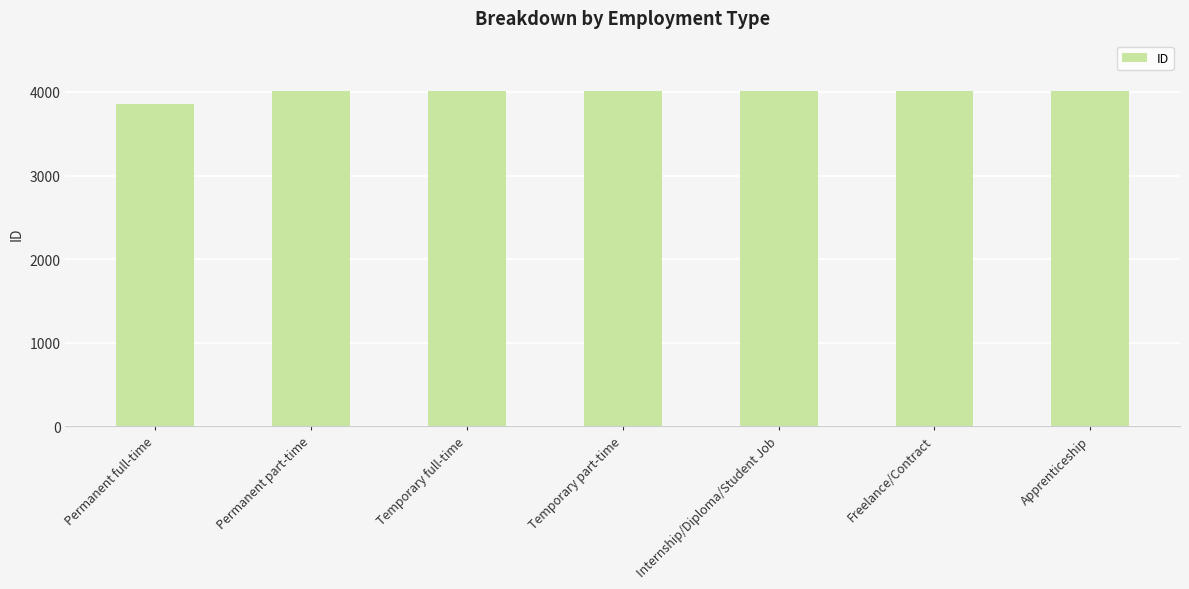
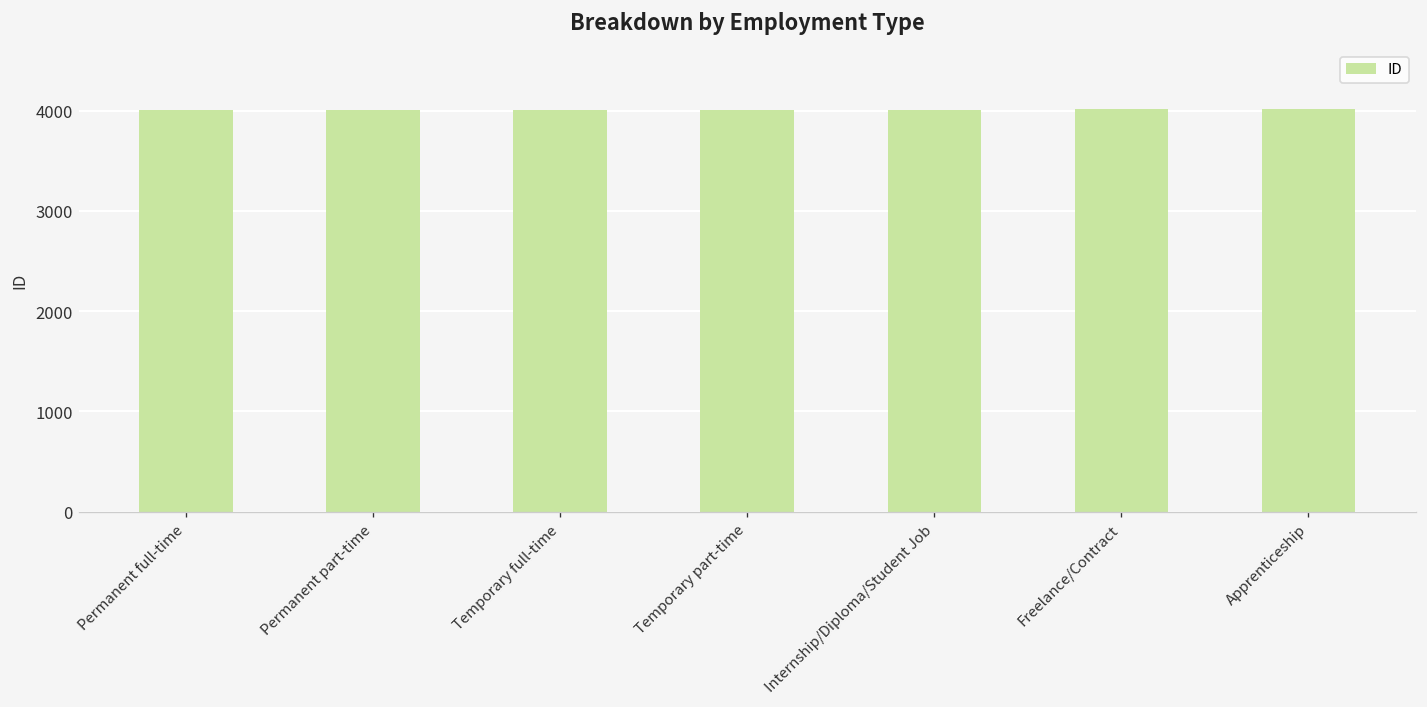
Permanent full-time: 3900 -> 4000
